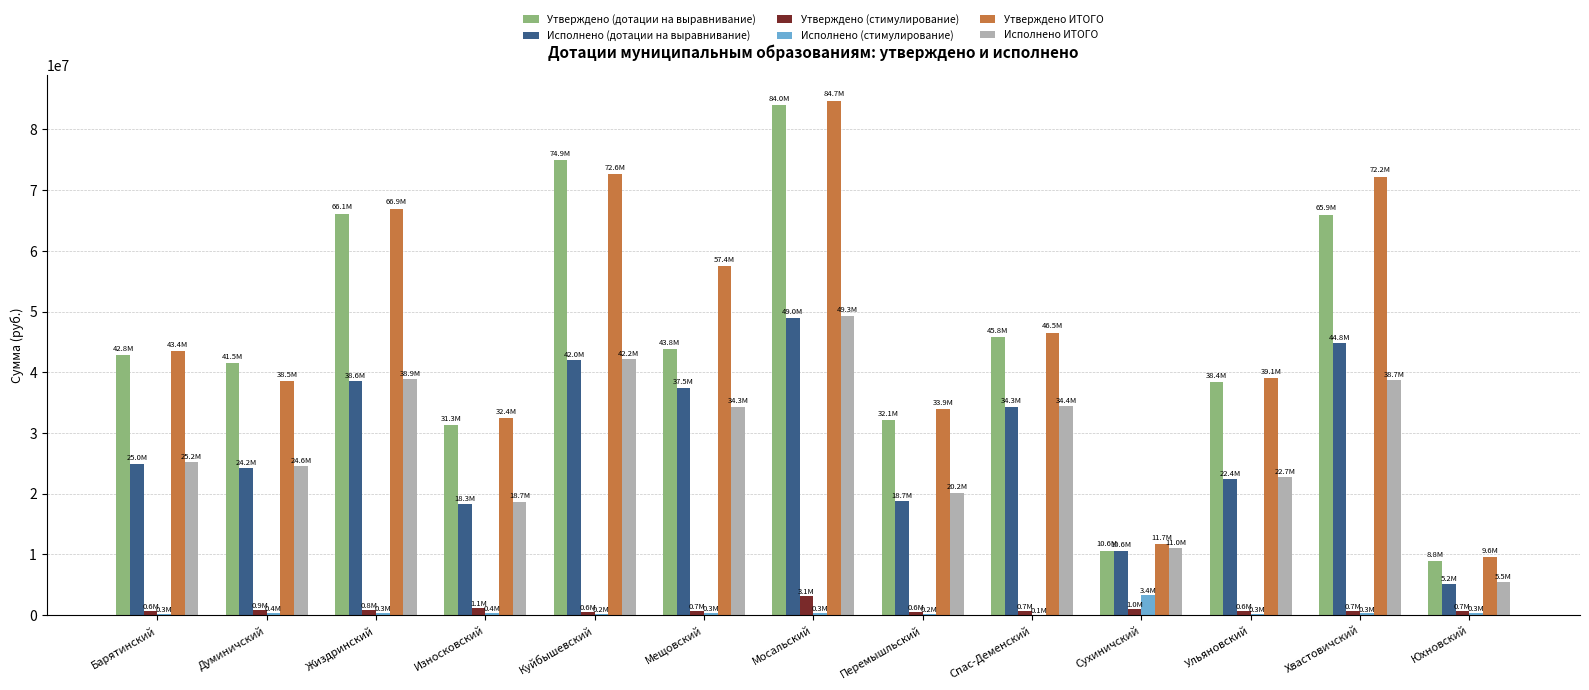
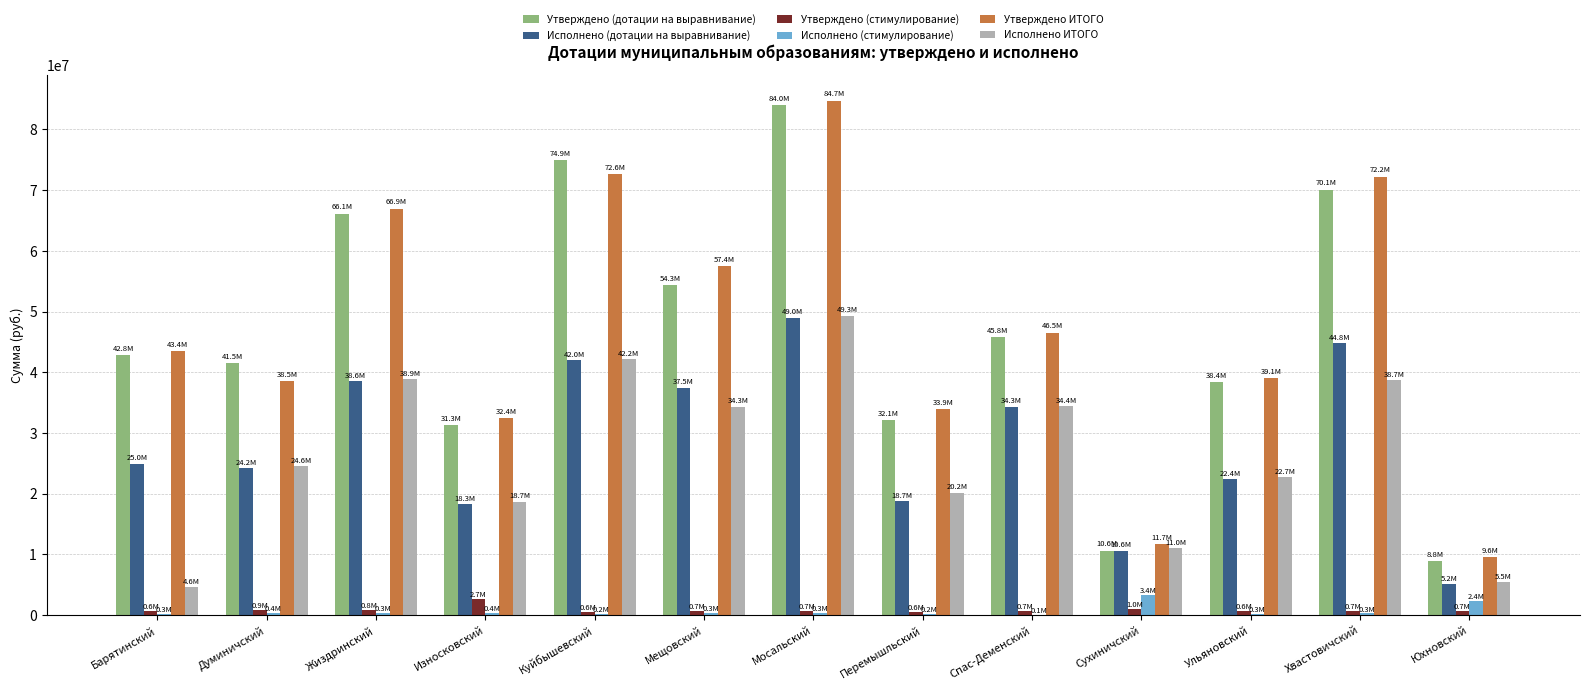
Исполнено ИТОГО, Барятинский: 25.2M -> 4.6M
Утверждено (стимулирование), Износковский: 1.1M -> 2.7M
Утверждено (дотации на выравнивание), Мещовский: 43.8M -> 54.3M
Утверждено (стимулирование), Мосальский: 3.1M -> 0.7M
Утверждено (дотации на выравнивание), Хвастовичский: 65.9M -> 70.1M
Исполнено (стимулирование), Юхновский: 0.3M -> 2.4M
